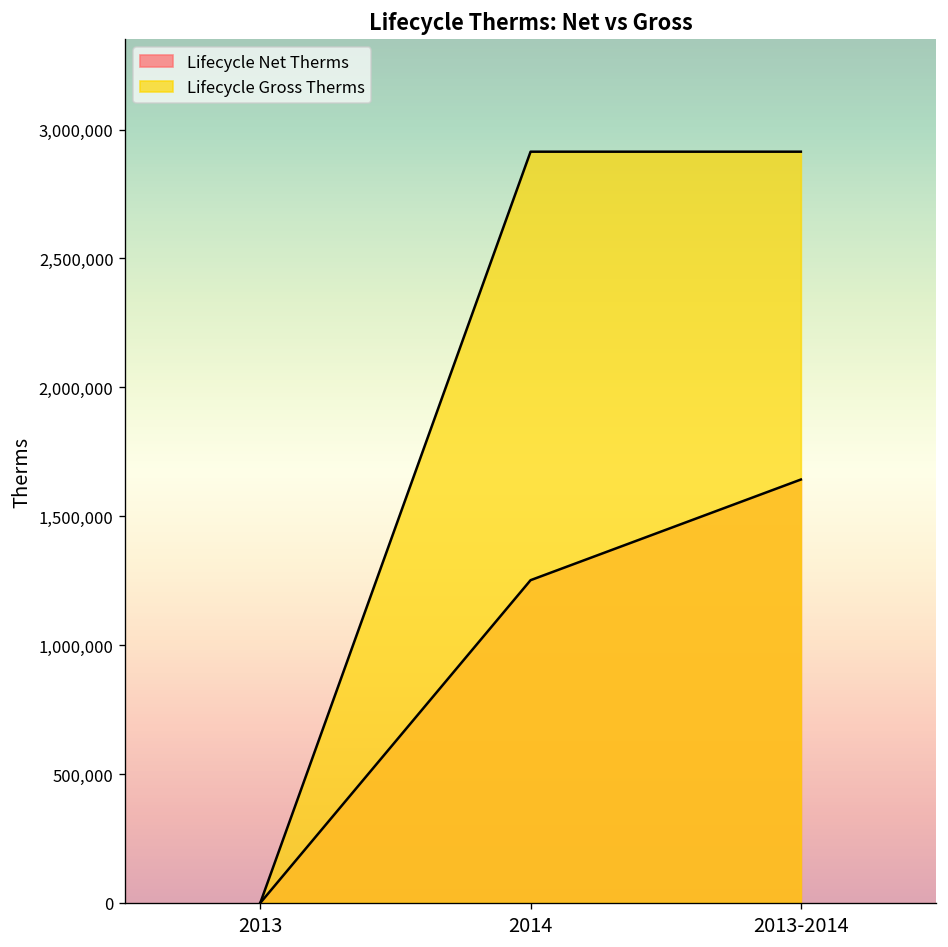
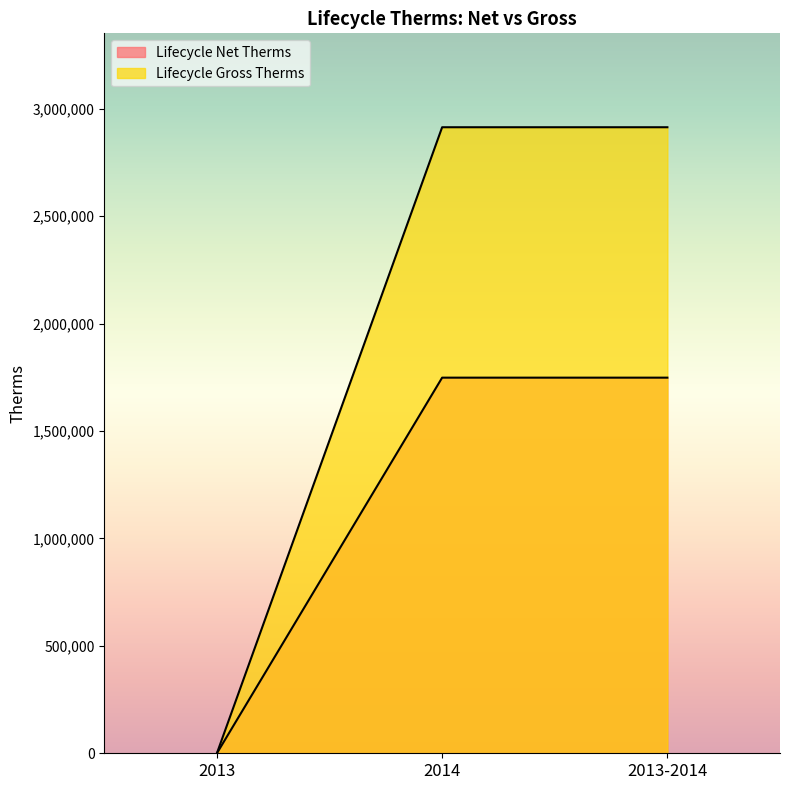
Lifecycle Net Therms, 2014: 1,250,000 -> 1,750,000
Lifecycle Net Therms, 2013-2014: 1,640,000 -> 1,750,000
